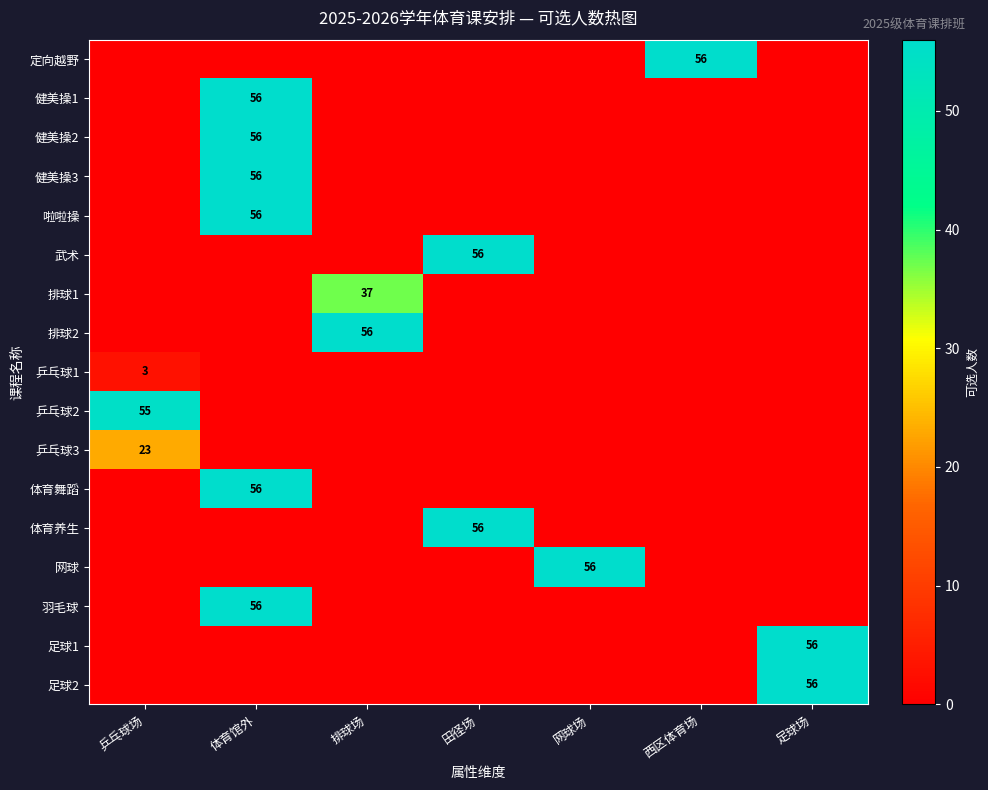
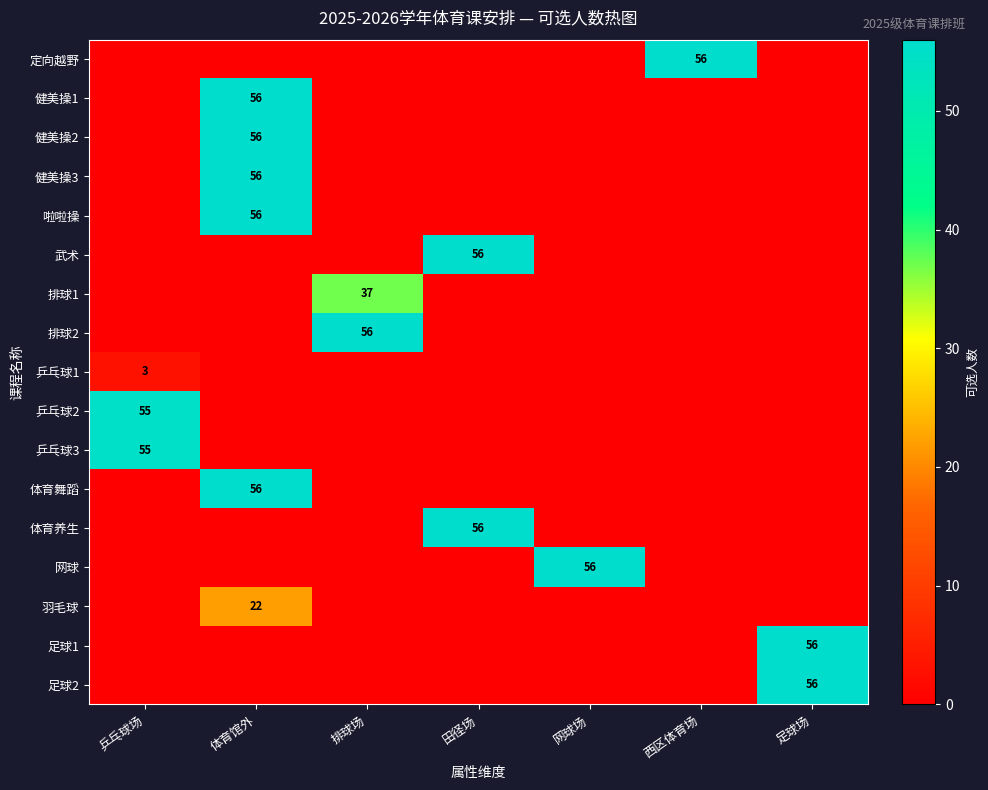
乒乓球3, 乒乓球场: 23 -> 55
羽毛球, 体育馆外: 56 -> 22
